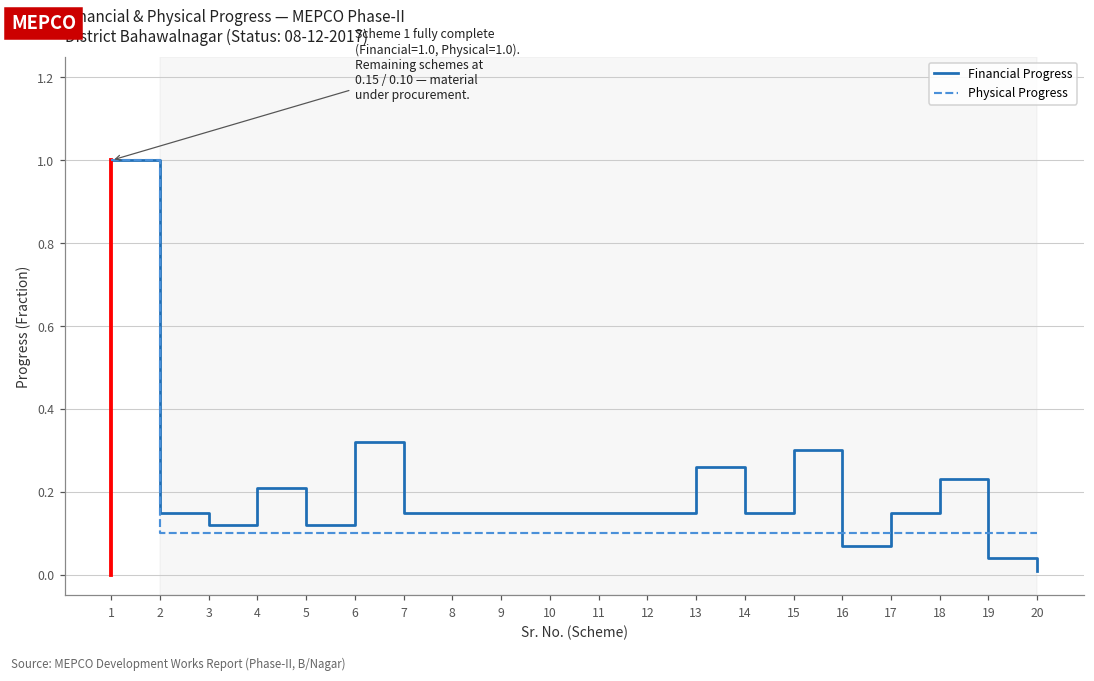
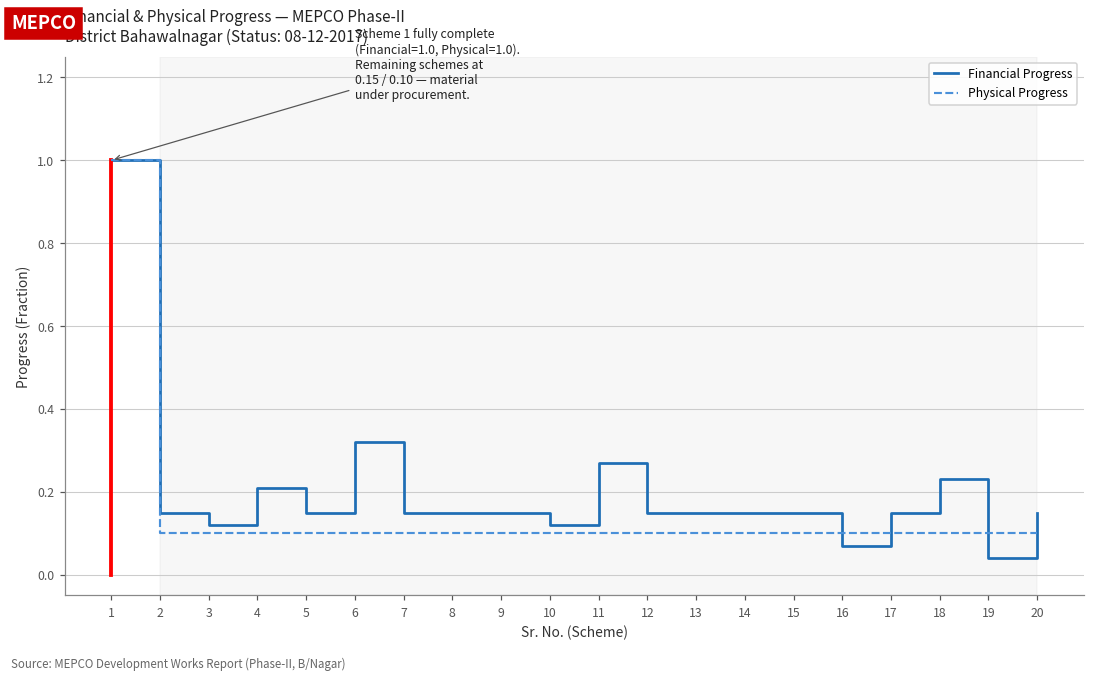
Financial Progress, 5: 0.12 -> 0.15
Financial Progress, 10: 0.15 -> 0.12
Financial Progress, 11: 0.15 -> 0.27
Financial Progress, 13: 0.26 -> 0.15
Financial Progress, 15: 0.30 -> 0.15
Financial Progress, 20: 0.01 -> 0.15
